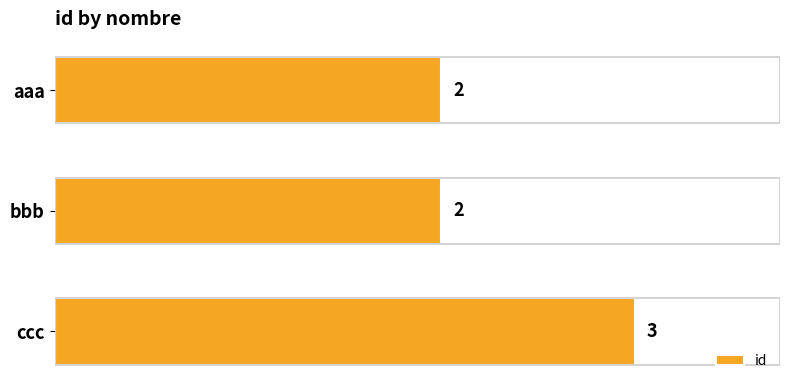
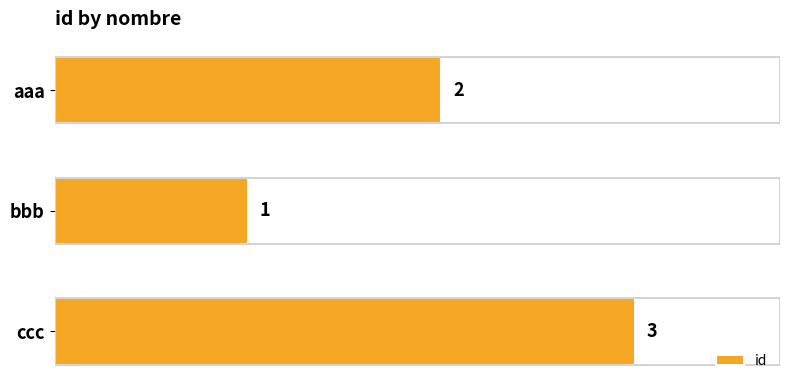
bbb: 2 -> 1
